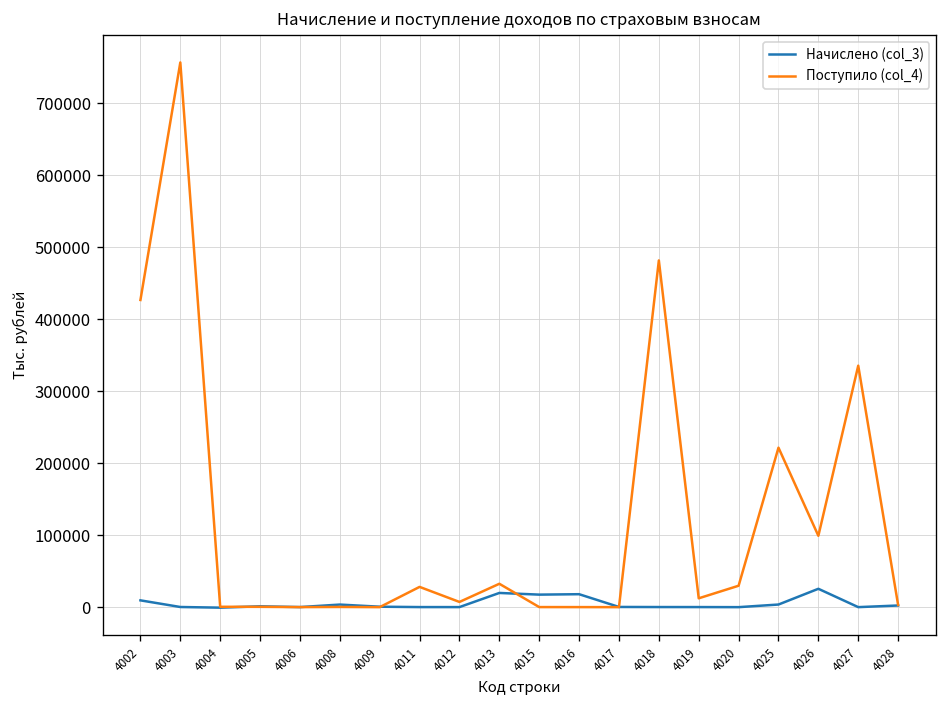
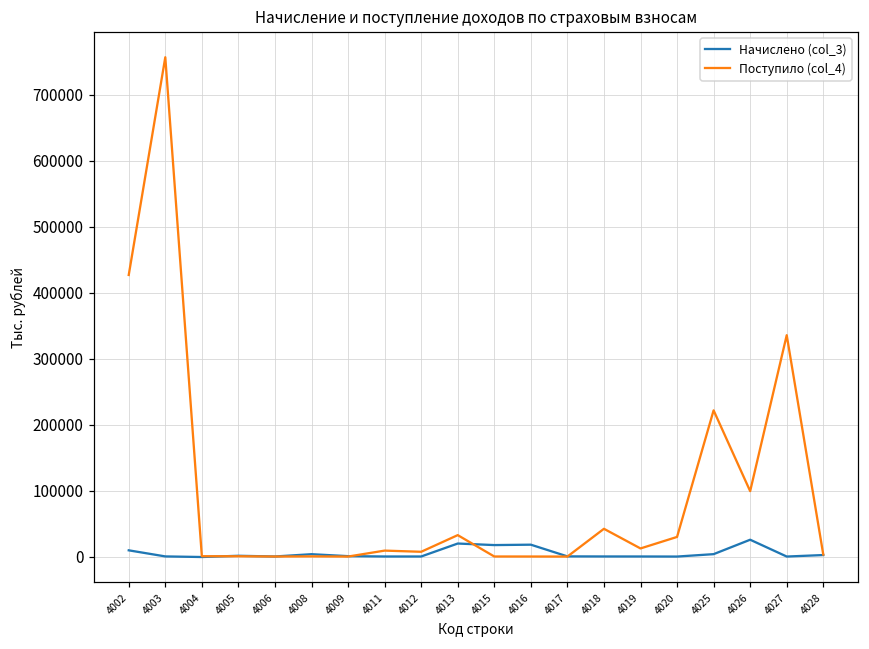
Поступило (col_4), 4011: 30000 -> 10000
Поступило (col_4), 4018: 480000 -> 40000
